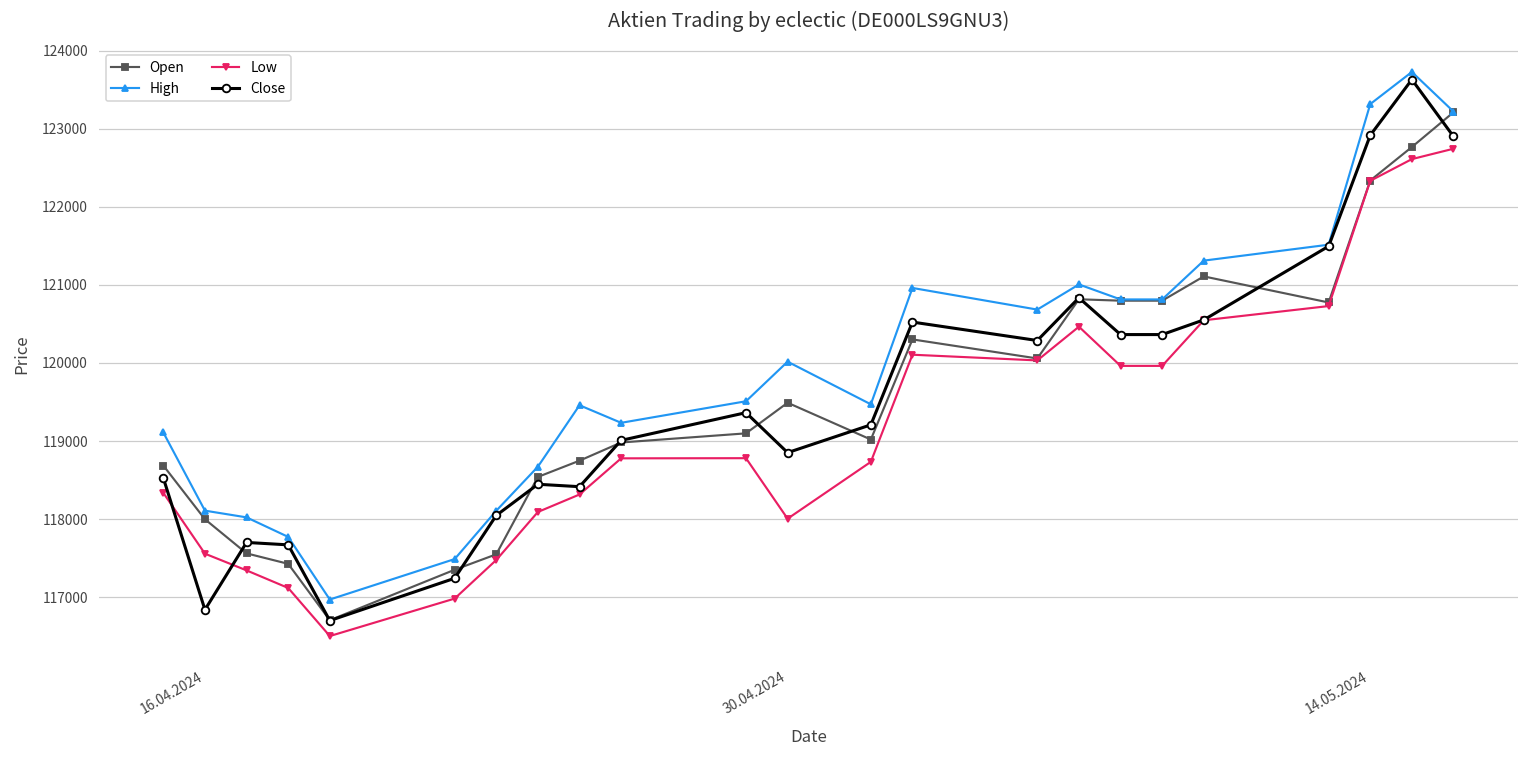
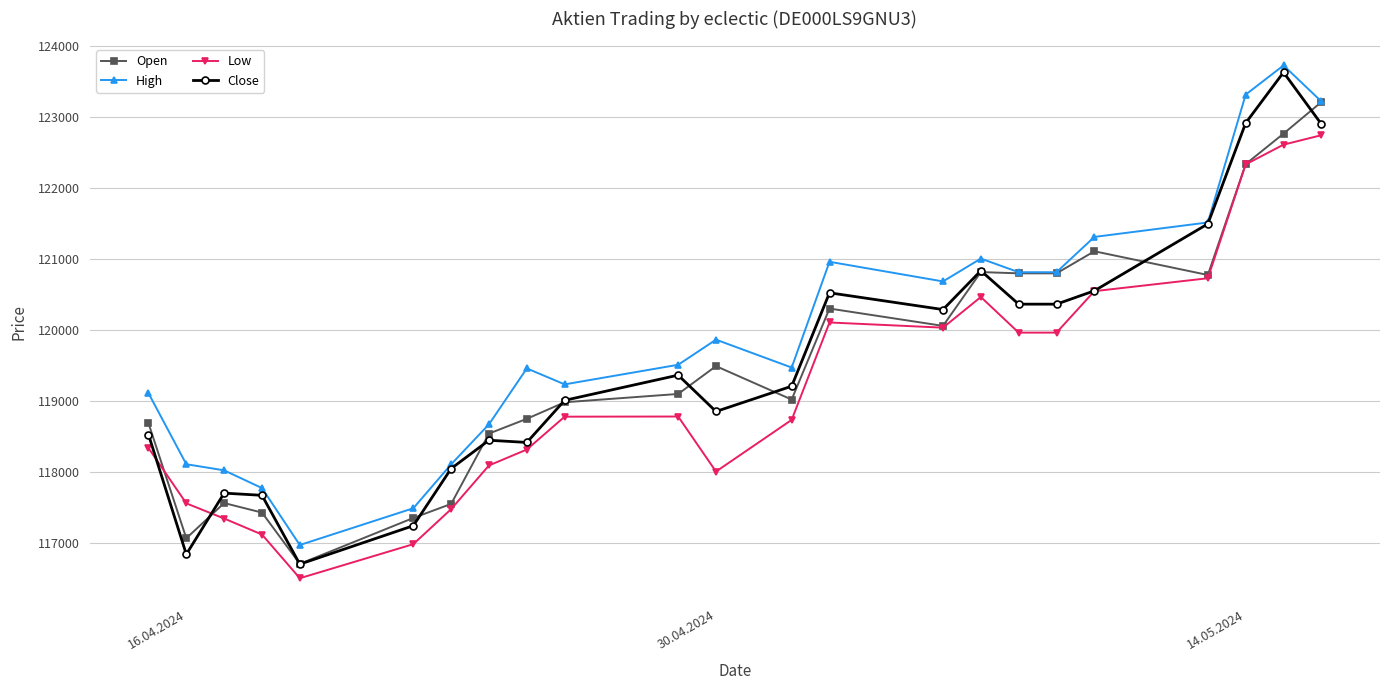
Open, 16.04.2024: 118000 -> 117100
High, 30.04.2024: 120000 -> 119900
